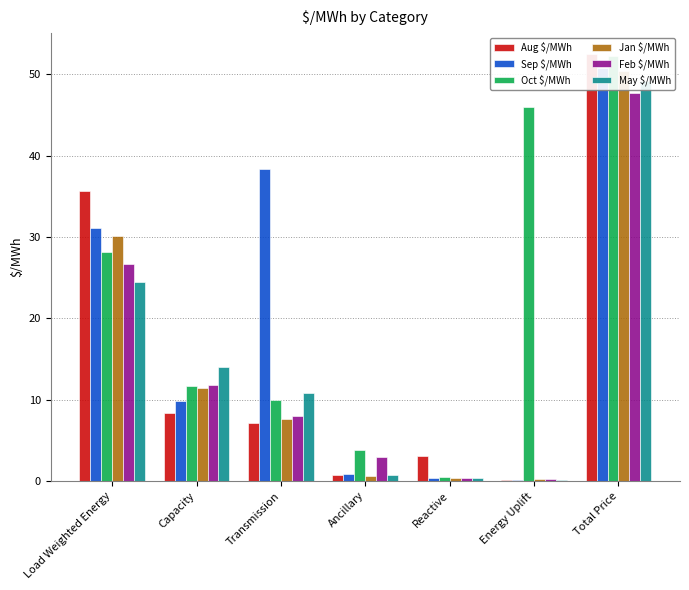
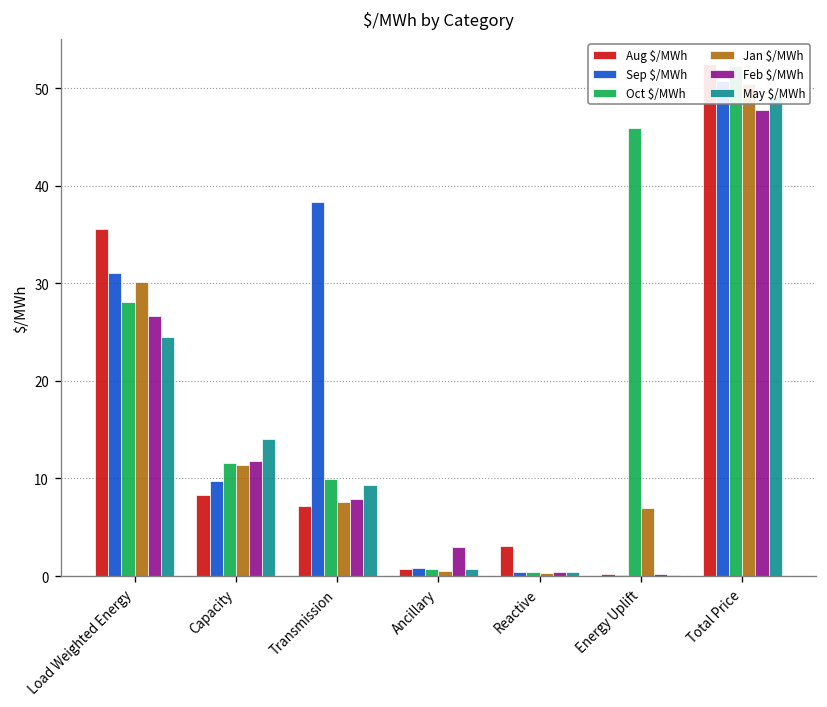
May $/MWh, Transmission: 11 -> 9
Oct $/MWh, Ancillary: 4 -> 1
Jan $/MWh, Energy Uplift: 0 -> 7
